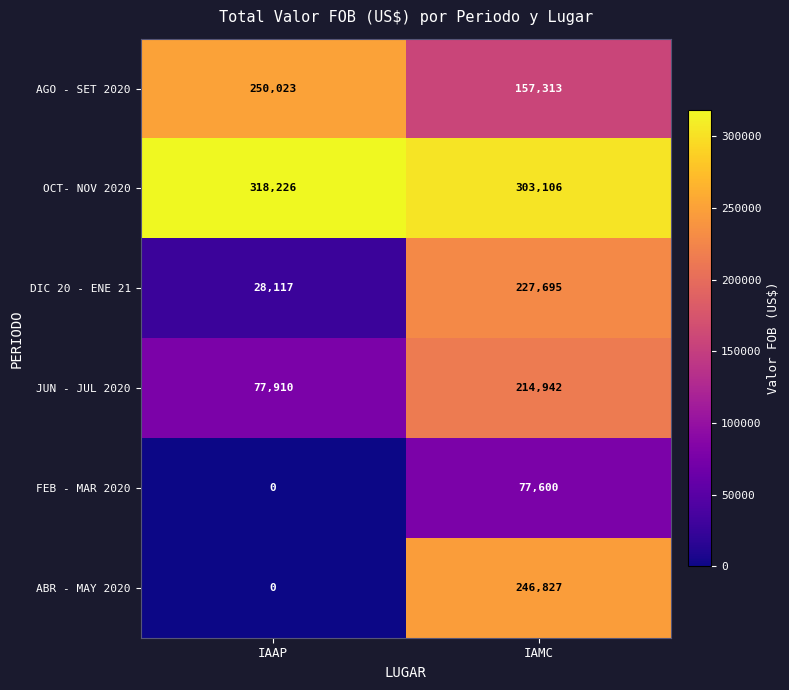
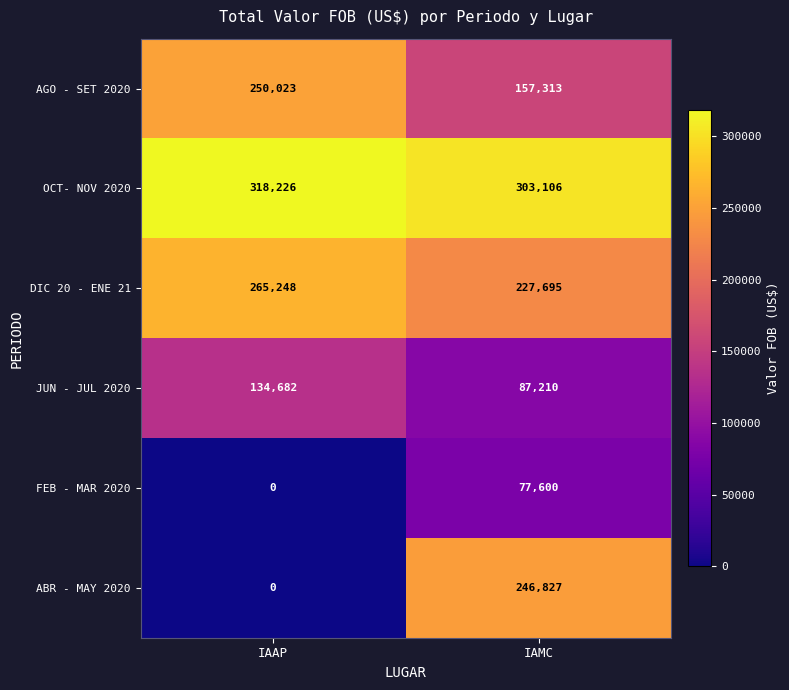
DIC 20 - ENE 21, IAAP: 28,117 -> 265,248
JUN - JUL 2020, IAAP: 77,910 -> 134,682
JUN - JUL 2020, IAMC: 214,942 -> 87,210
